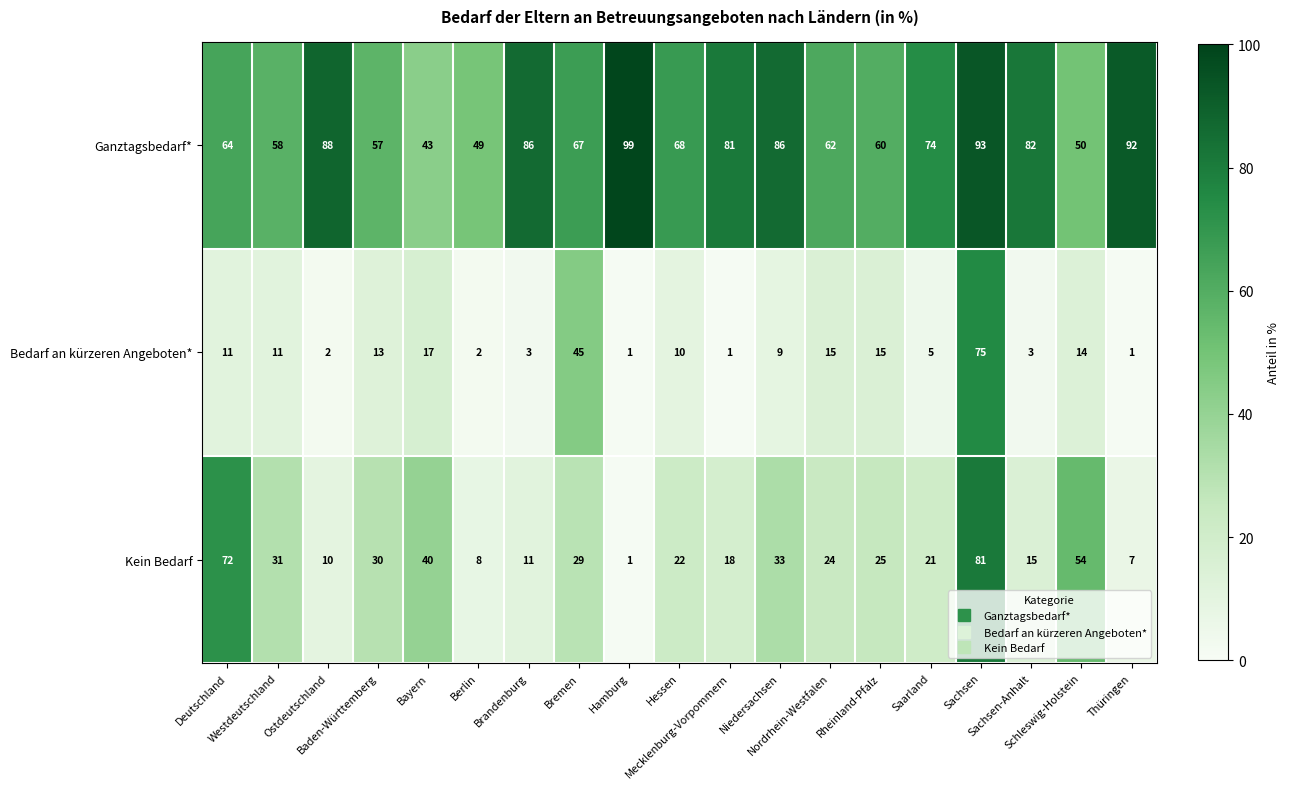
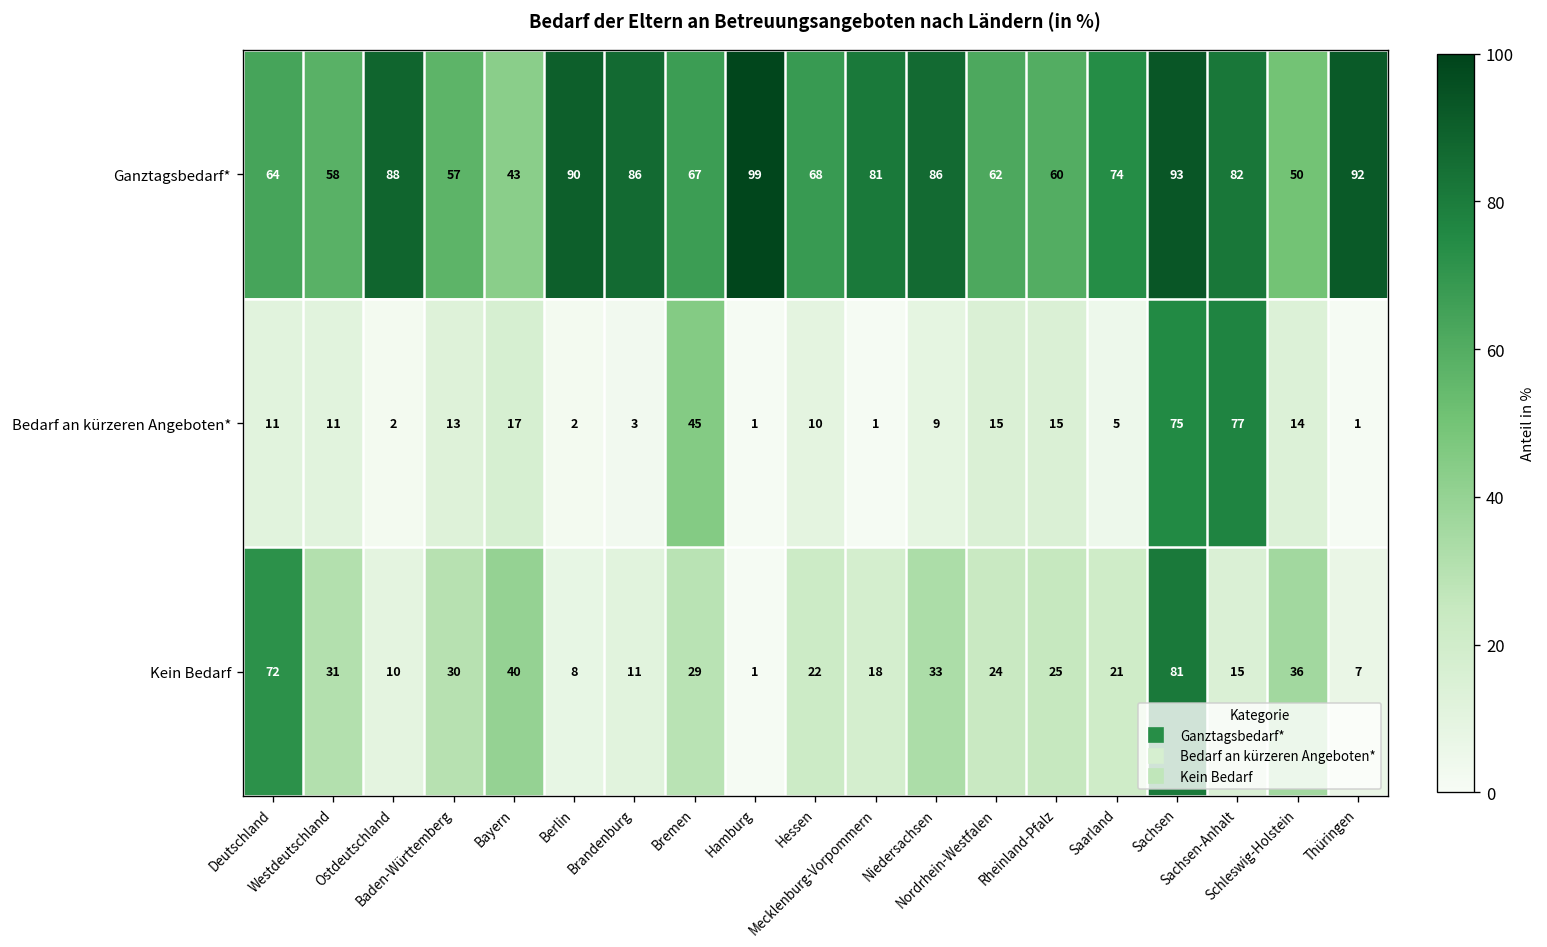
Ganztagsbedarf*, Berlin: 49 -> 90
Bedarf an kürzeren Angeboten*, Sachsen-Anhalt: 3 -> 77
Kein Bedarf, Schleswig-Holstein: 54 -> 36
